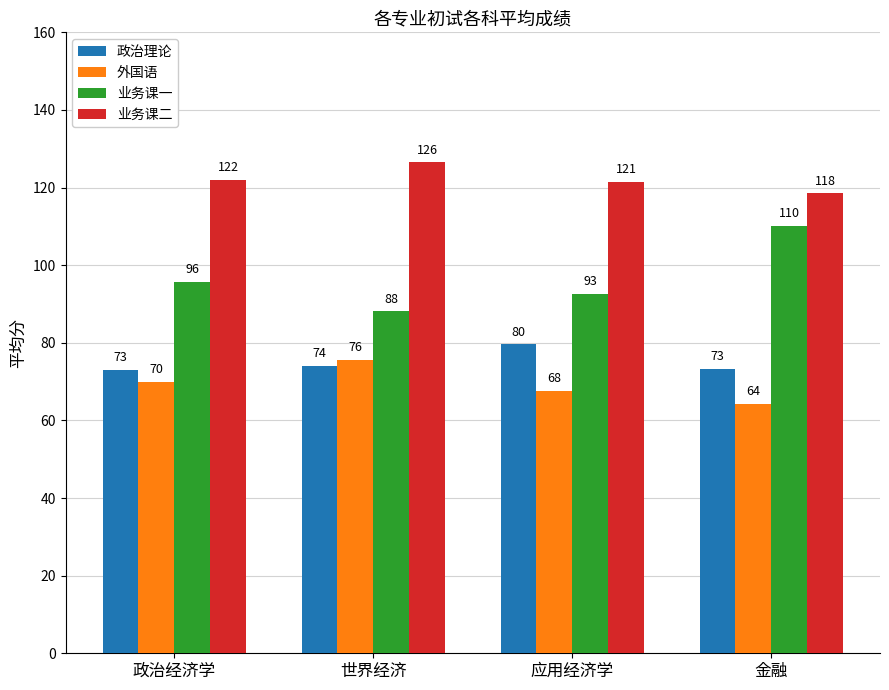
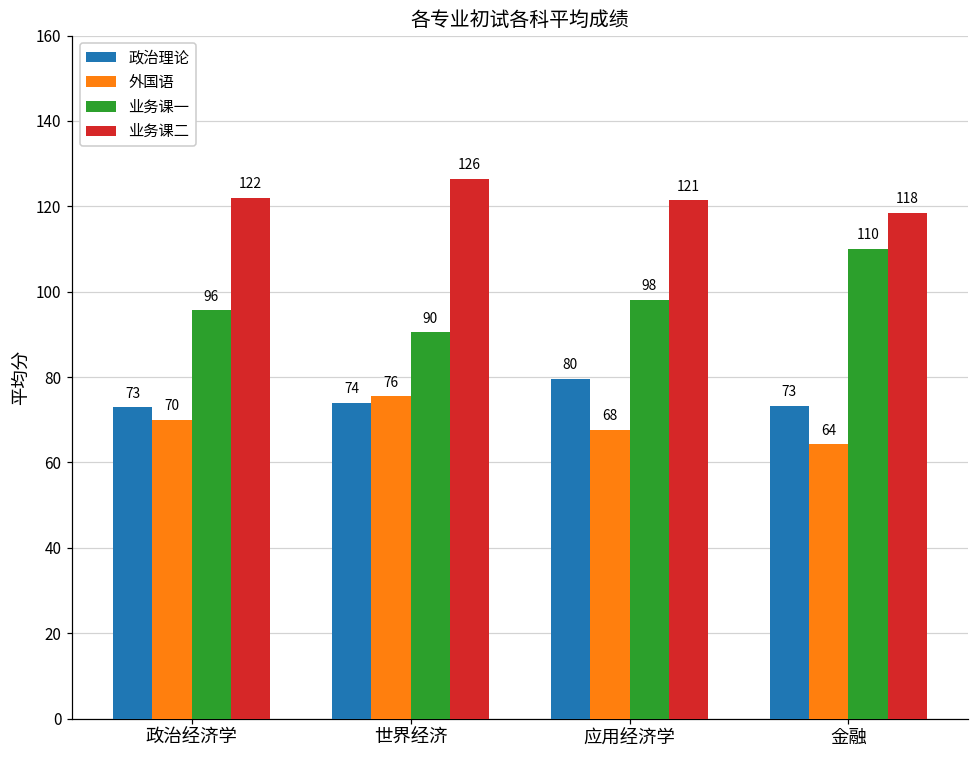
业务课一, 世界经济: 88 -> 90
业务课一, 应用经济学: 93 -> 98
